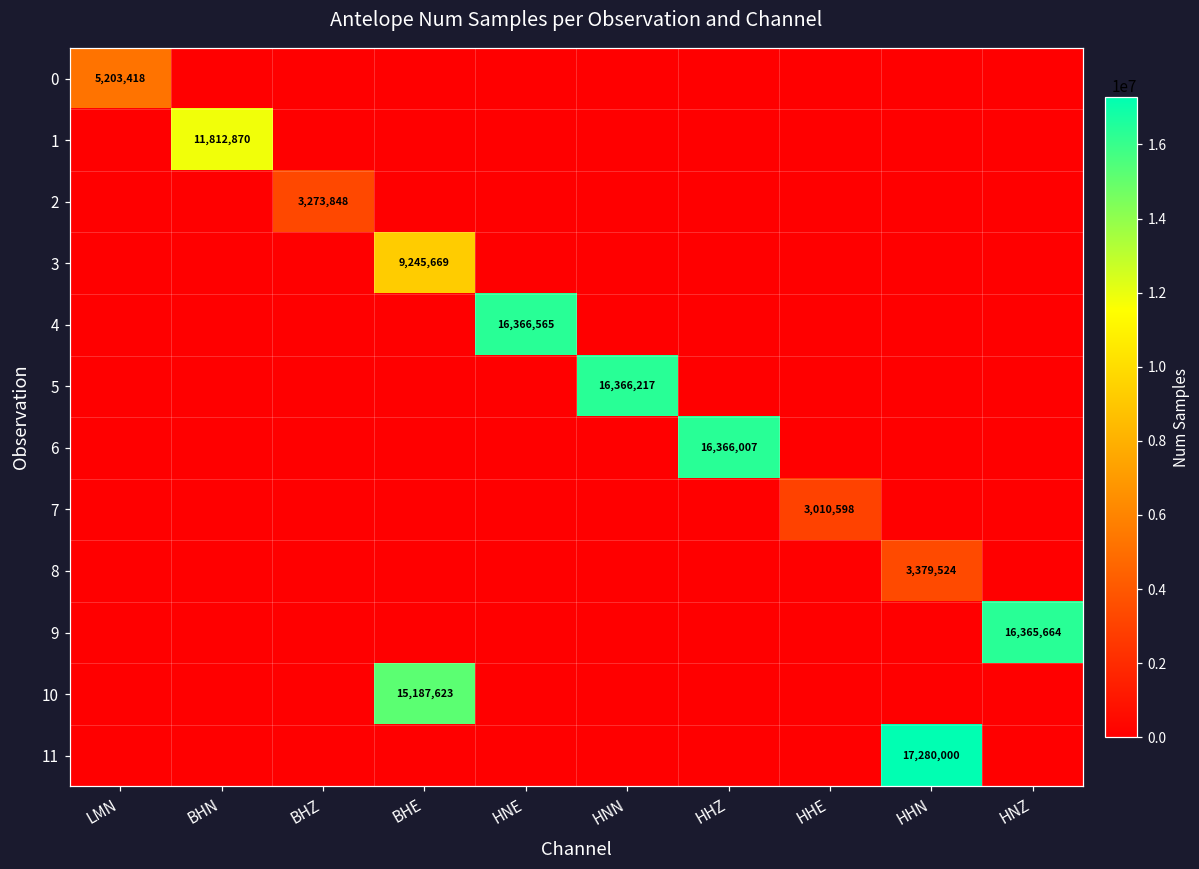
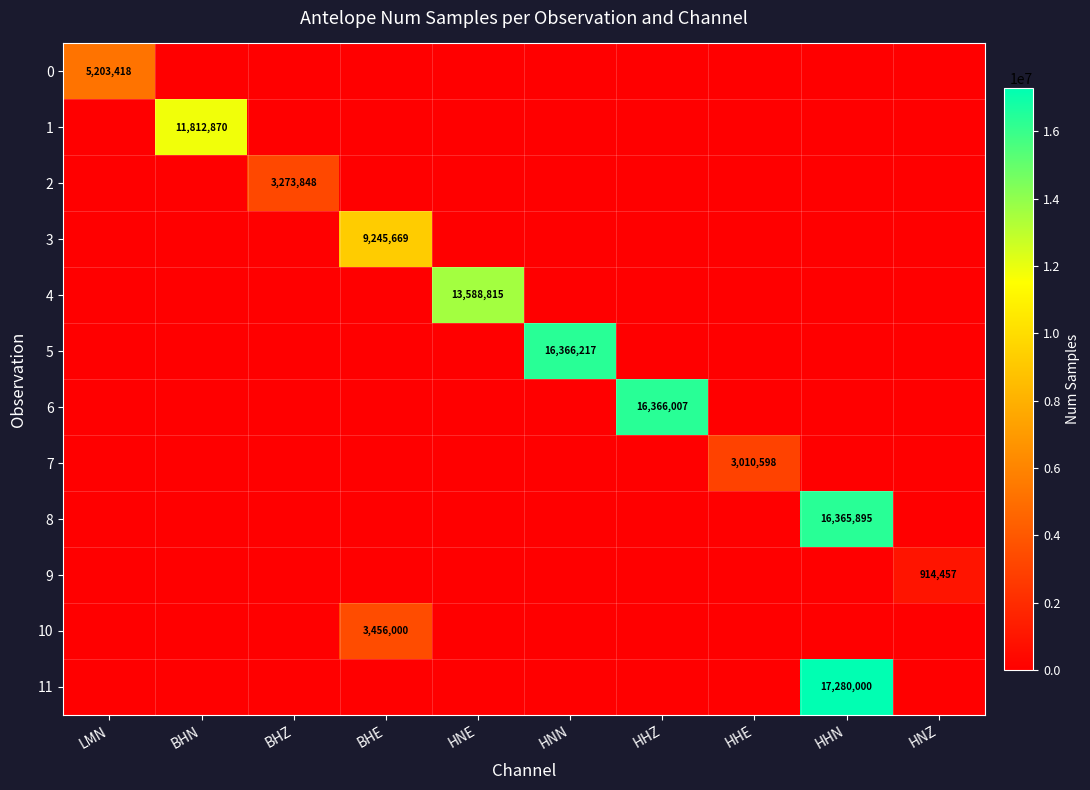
4, HNE: 16,366,565 -> 13,588,815
8, HHN: 3,379,524 -> 16,365,895
9, HNZ: 16,365,664 -> 914,457
10, BHE: 15,187,623 -> 3,456,000
